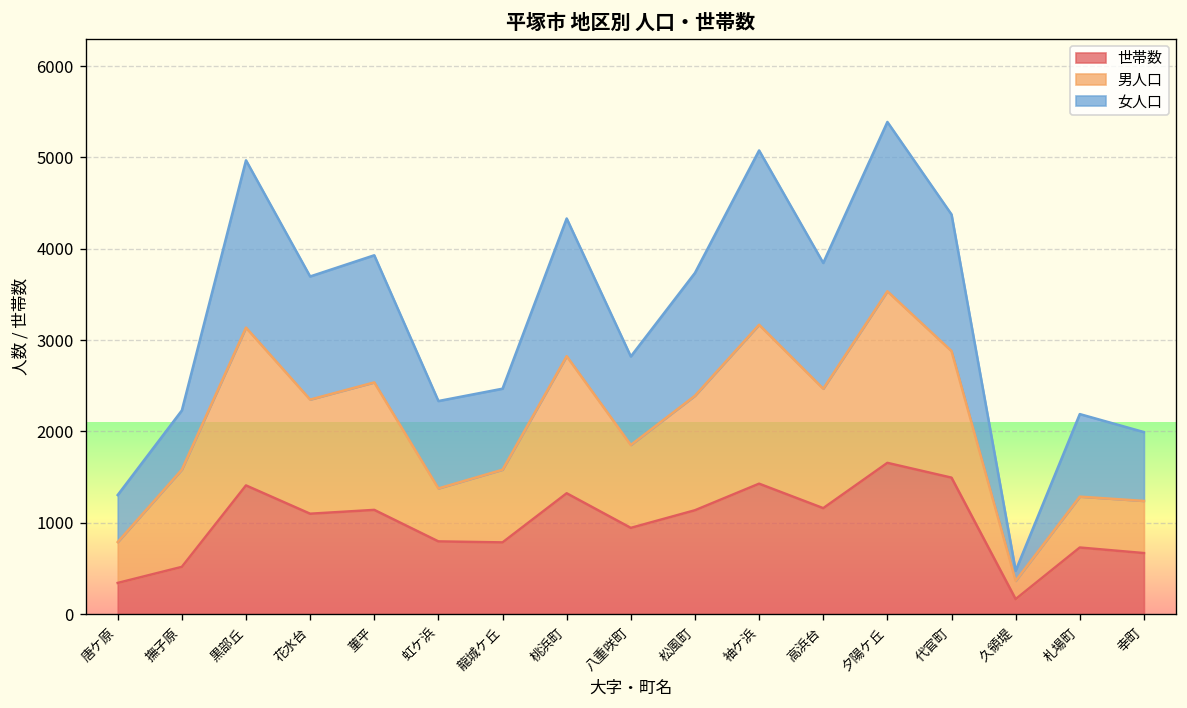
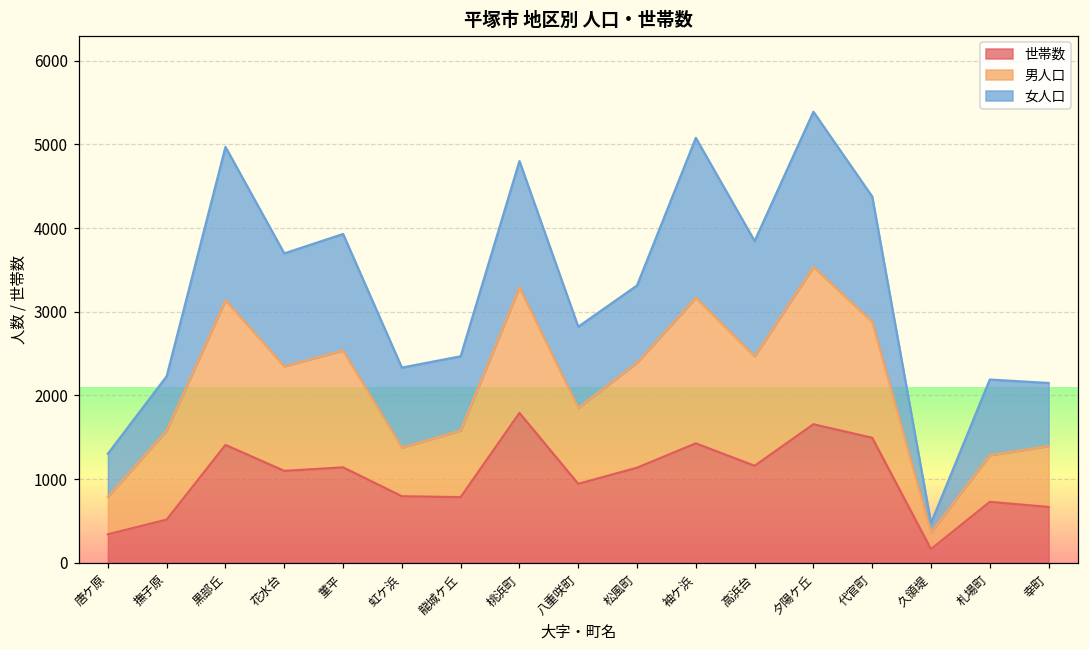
世帯数, 桃浜町: 1300 -> 1800
女人口, 松風町: 1300 -> 900
男人口, 幸町: 600 -> 700
